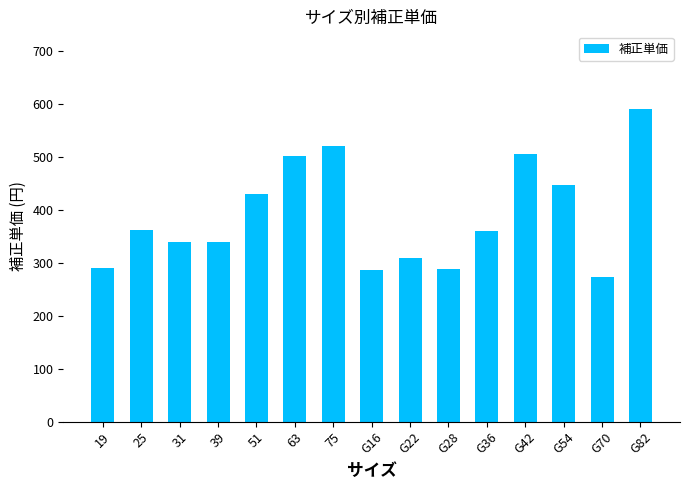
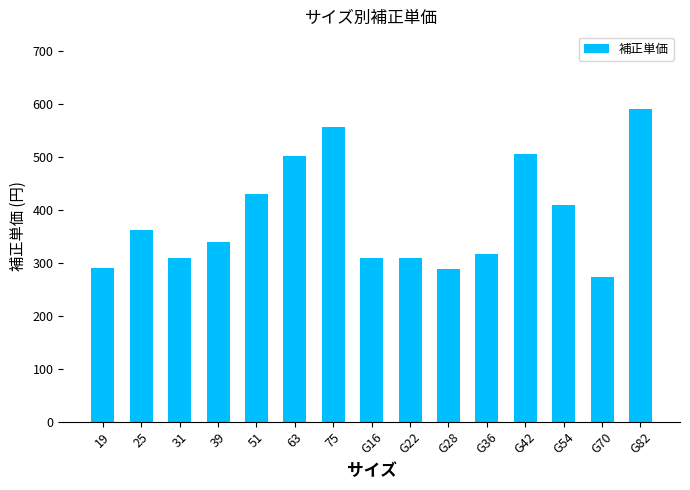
31: 340 -> 310
75: 520 -> 560
G16: 290 -> 310
G36: 360 -> 320
G54: 450 -> 410
